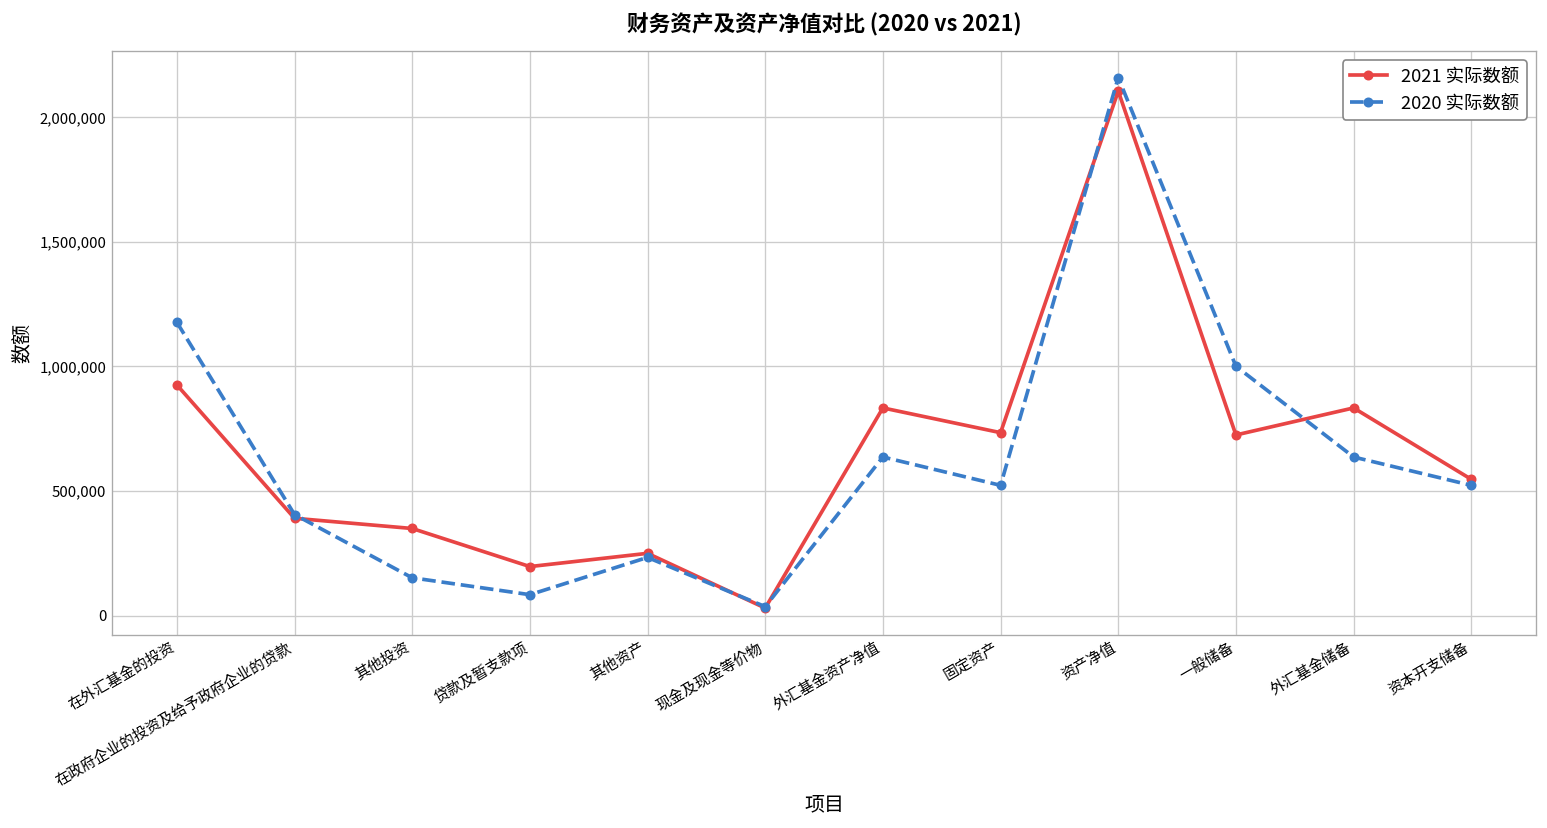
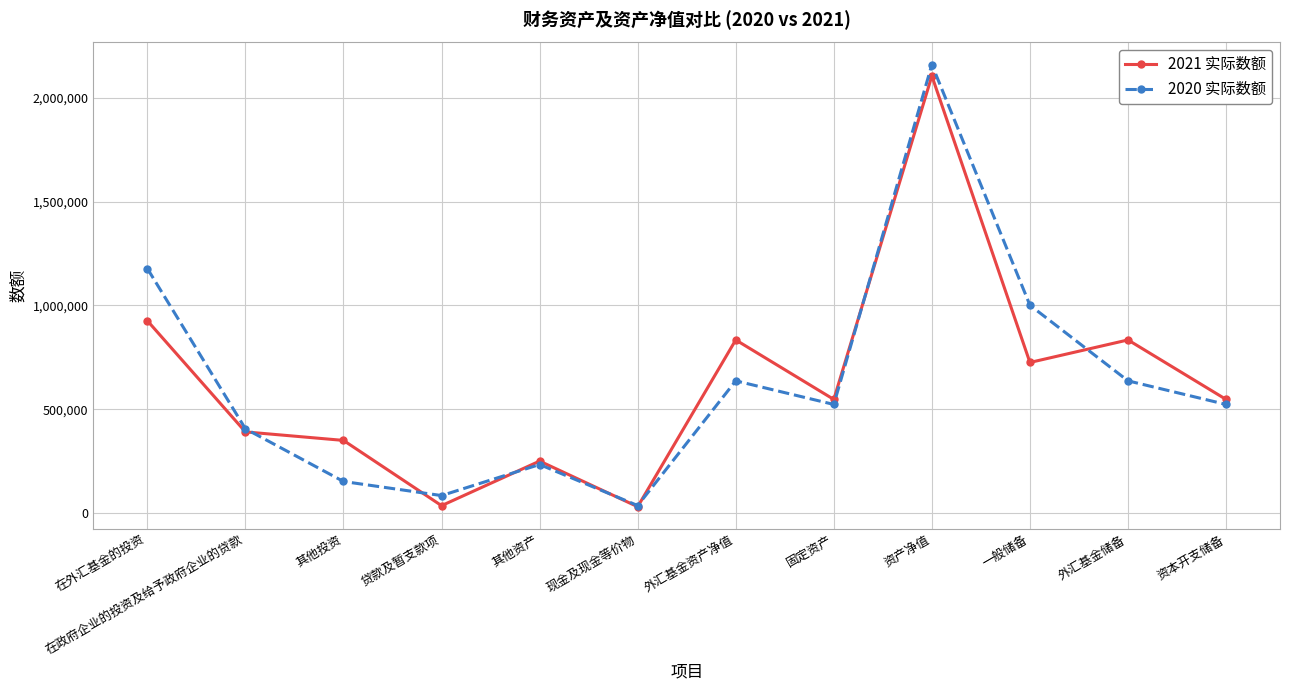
2021 实际数额, 贷款及暂支款项: 200,000 -> 40,000
2021 实际数额, 固定资产: 730,000 -> 550,000
